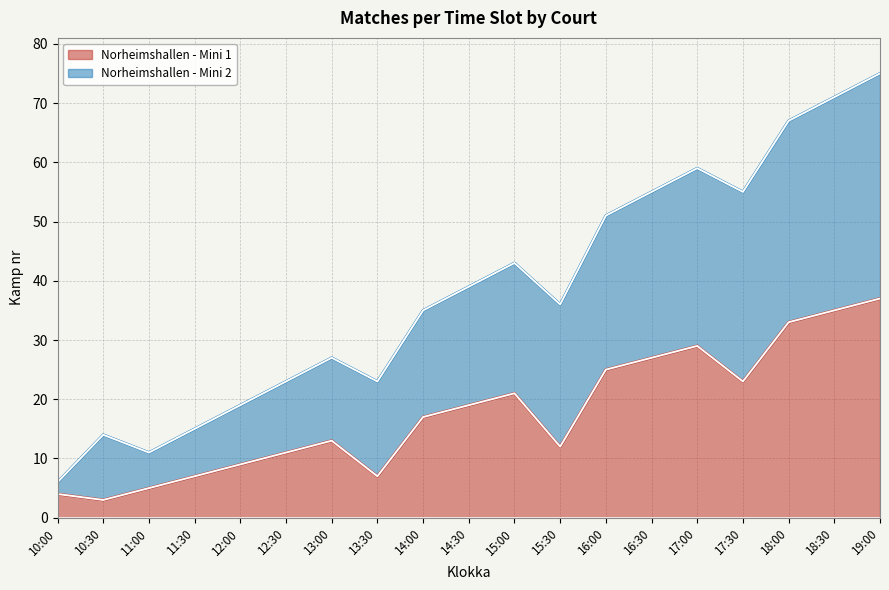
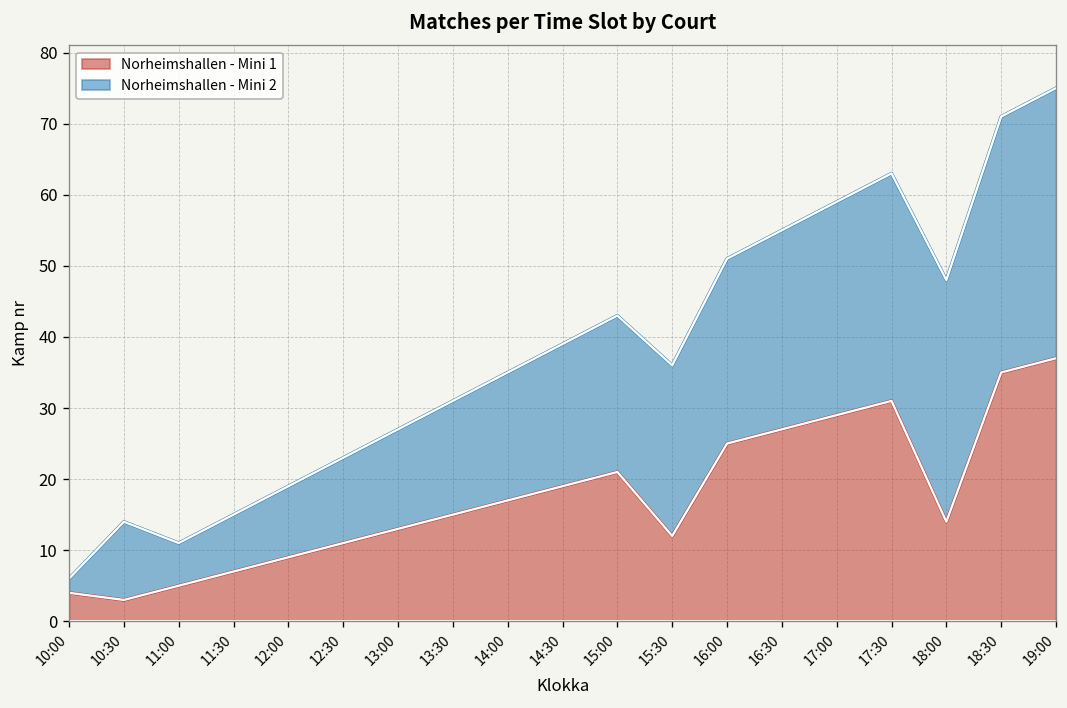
Norheimshallen - Mini 1, 13:30: 7 -> 15
Norheimshallen - Mini 1, 17:30: 23 -> 31
Norheimshallen - Mini 1, 18:00: 33 -> 14
